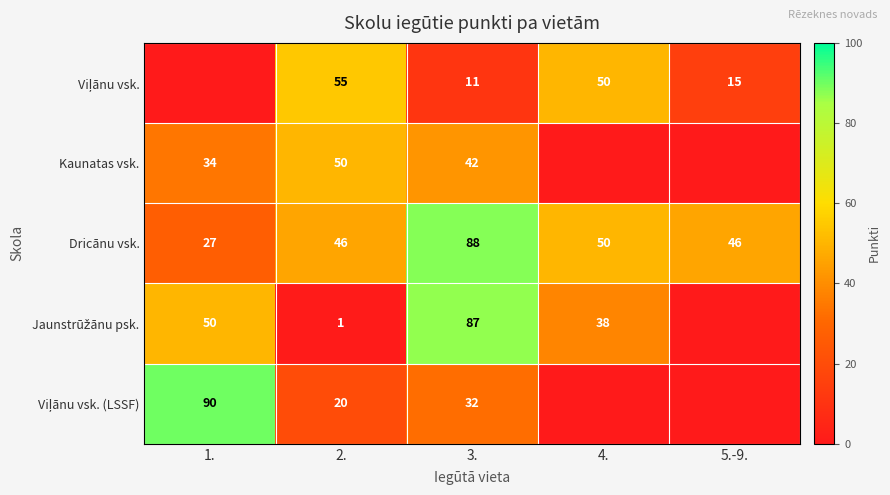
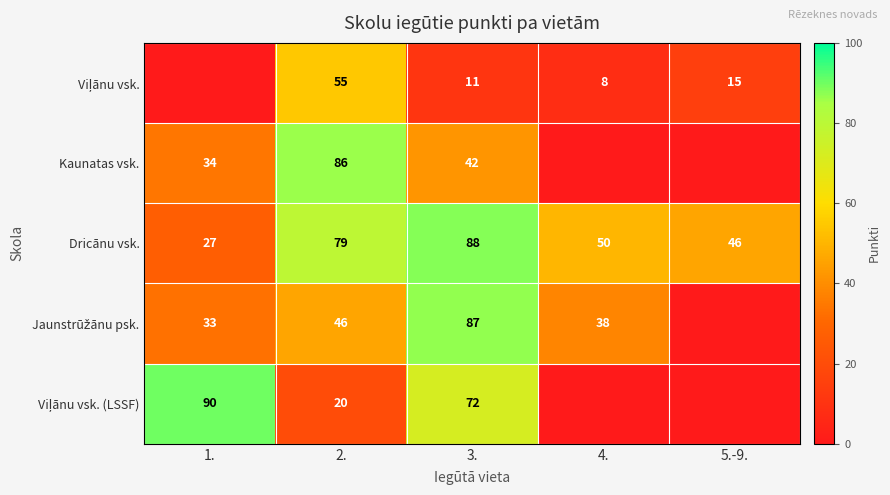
Viļānu vsk., 4.: 50 -> 8
Kaunatas vsk., 2.: 50 -> 86
Dricānu vsk., 2.: 46 -> 79
Jaunstrūžānu psk., 1.: 50 -> 33
Jaunstrūžānu psk., 2.: 1 -> 46
Viļānu vsk. (LSSF), 3.: 32 -> 72
